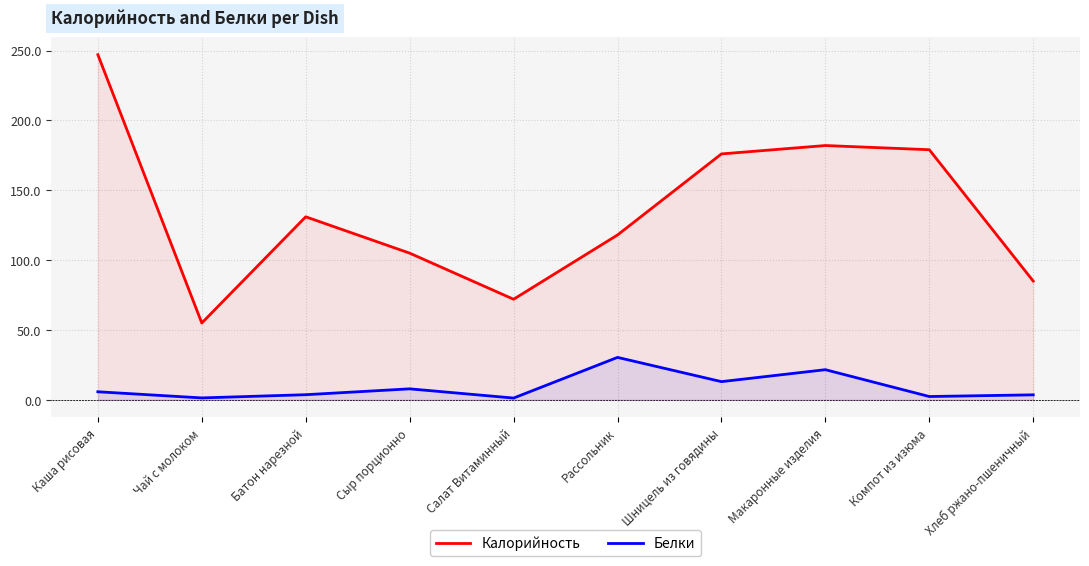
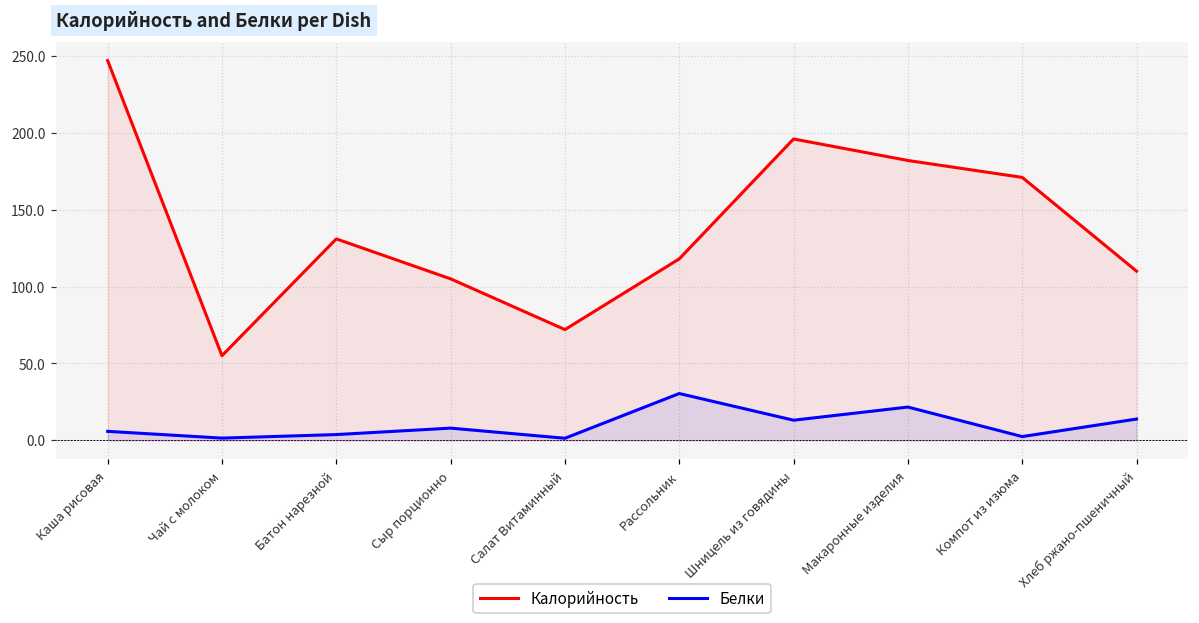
Калорийность, Шницель из говядины: 176 -> 196
Калорийность, Компот из изюма: 179 -> 171
Калорийность, Хлеб ржано-пшеничный: 85 -> 110
Белки, Хлеб ржано-пшеничный: 4 -> 14
